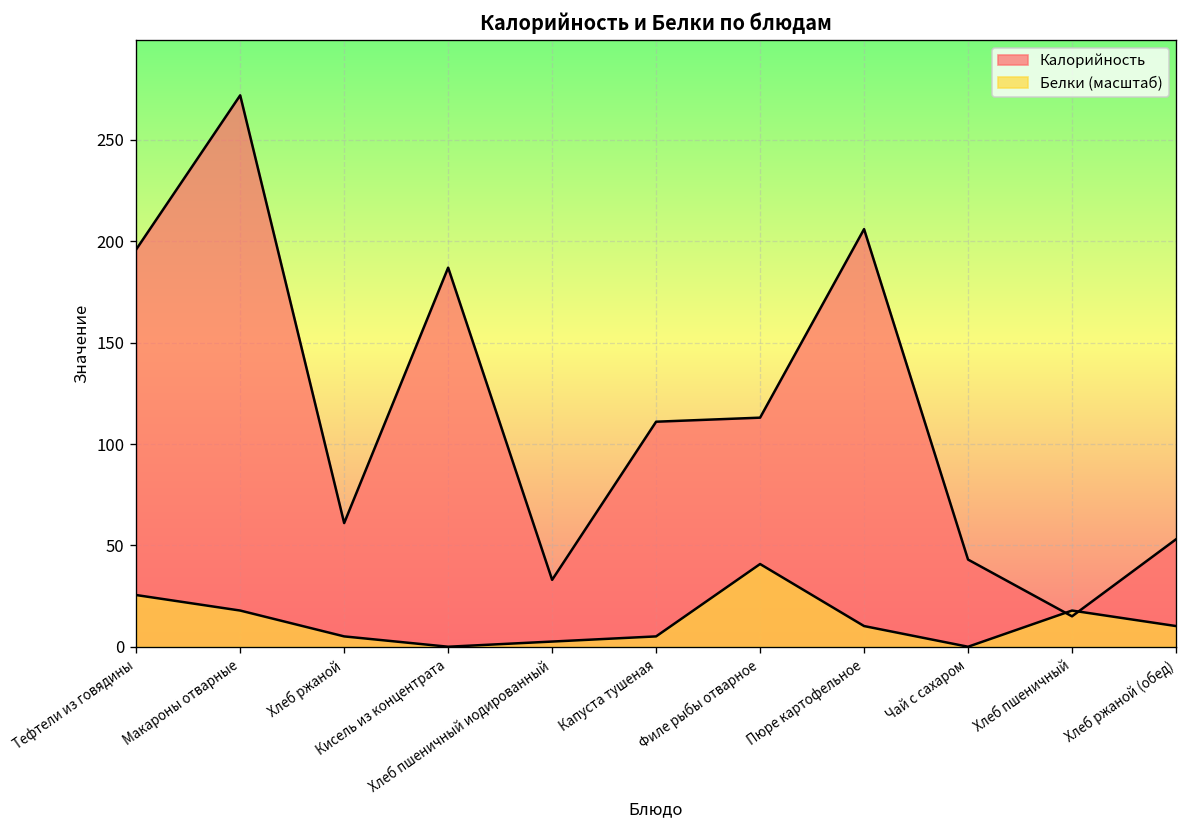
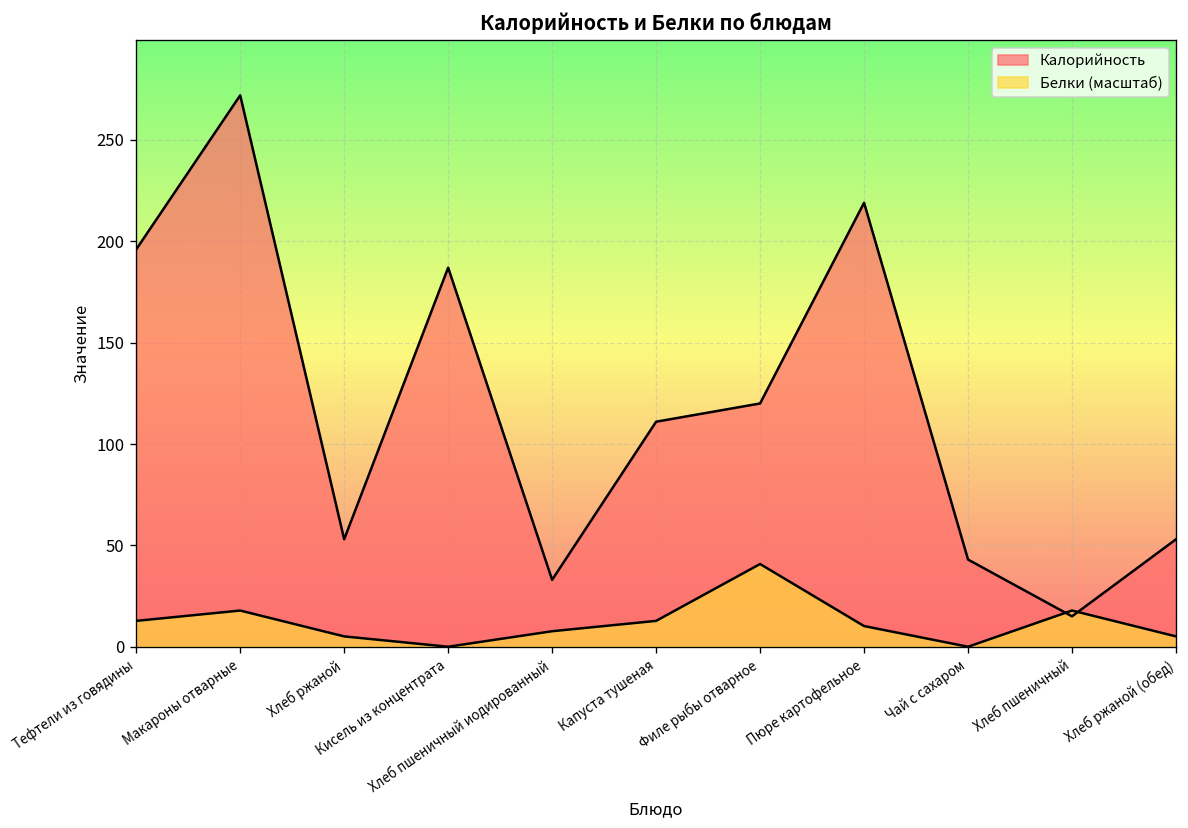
Белки (масштаб), Тефтели из говядины: 26 -> 13
Калорийность, Хлеб ржаной: 61 -> 53
Белки (масштаб), Хлеб пшеничный иодированный: 3 -> 8
Белки (масштаб), Капуста тушеная: 5 -> 13
Калорийность, Филе рыбы отварное: 113 -> 120
Калорийность, Пюре картофельное: 206 -> 219
Белки (масштаб), Хлеб ржаной (обед): 10 -> 5
